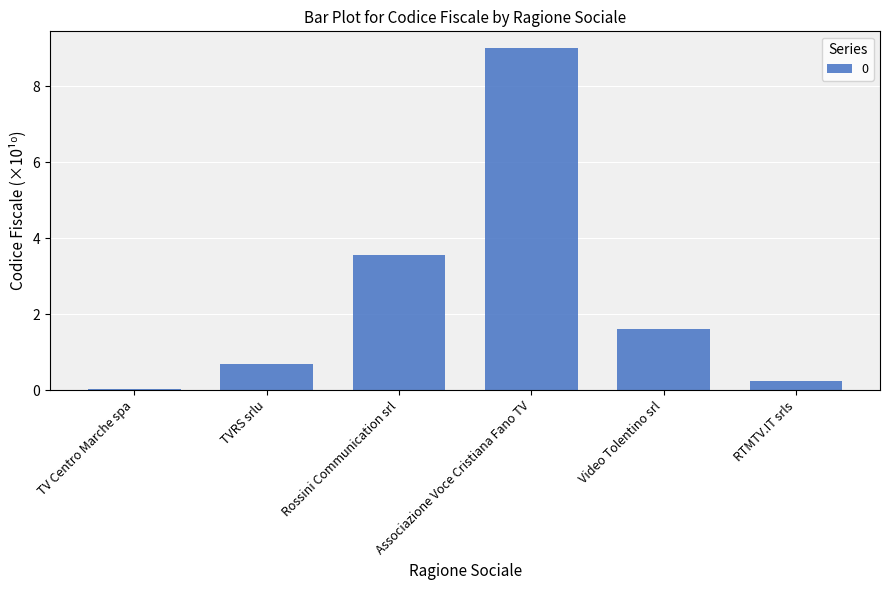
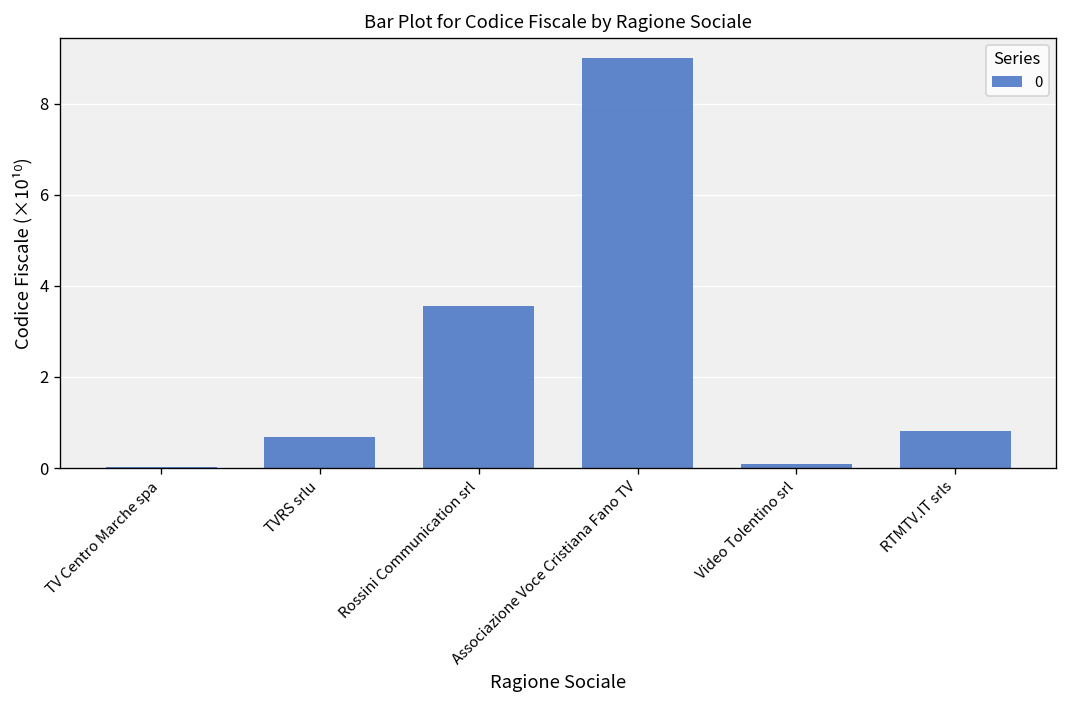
Video Tolentino srl: 1.6 -> 0.1
RTMTV.IT srls: 0.2 -> 0.8
